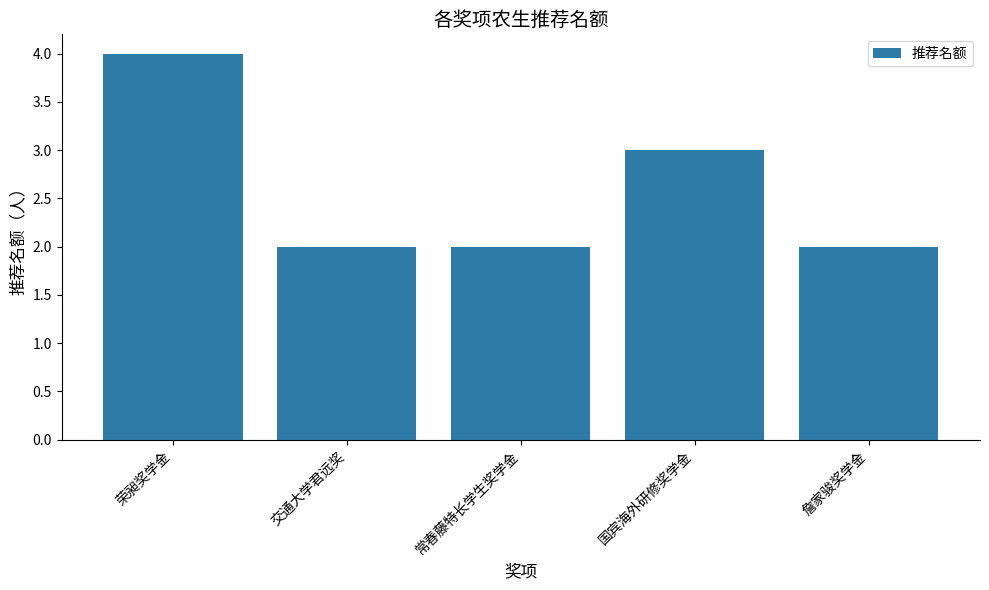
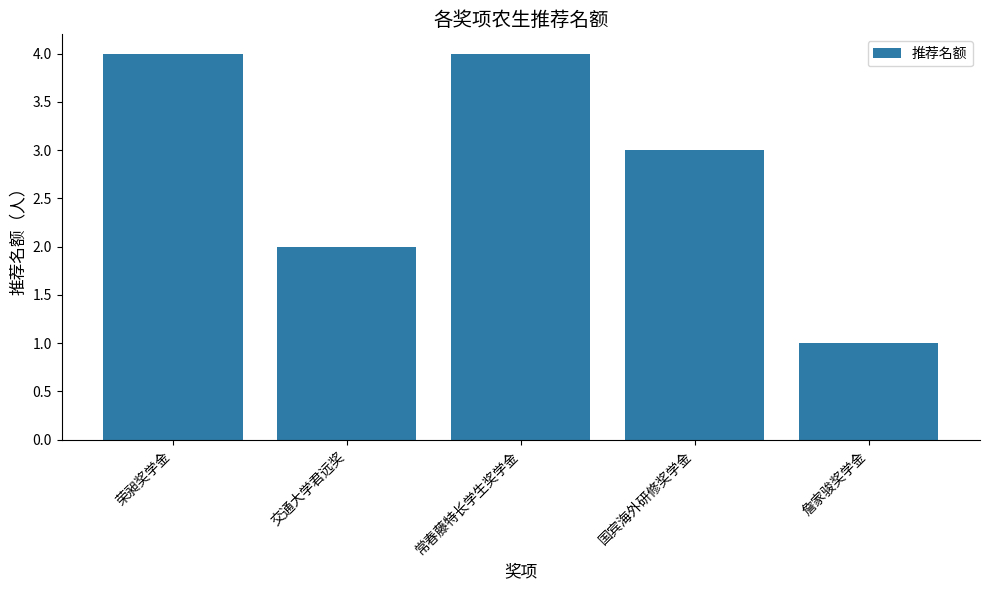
常春藤特长学生奖学金: 2 -> 4
詹家骏奖学金: 2 -> 1
